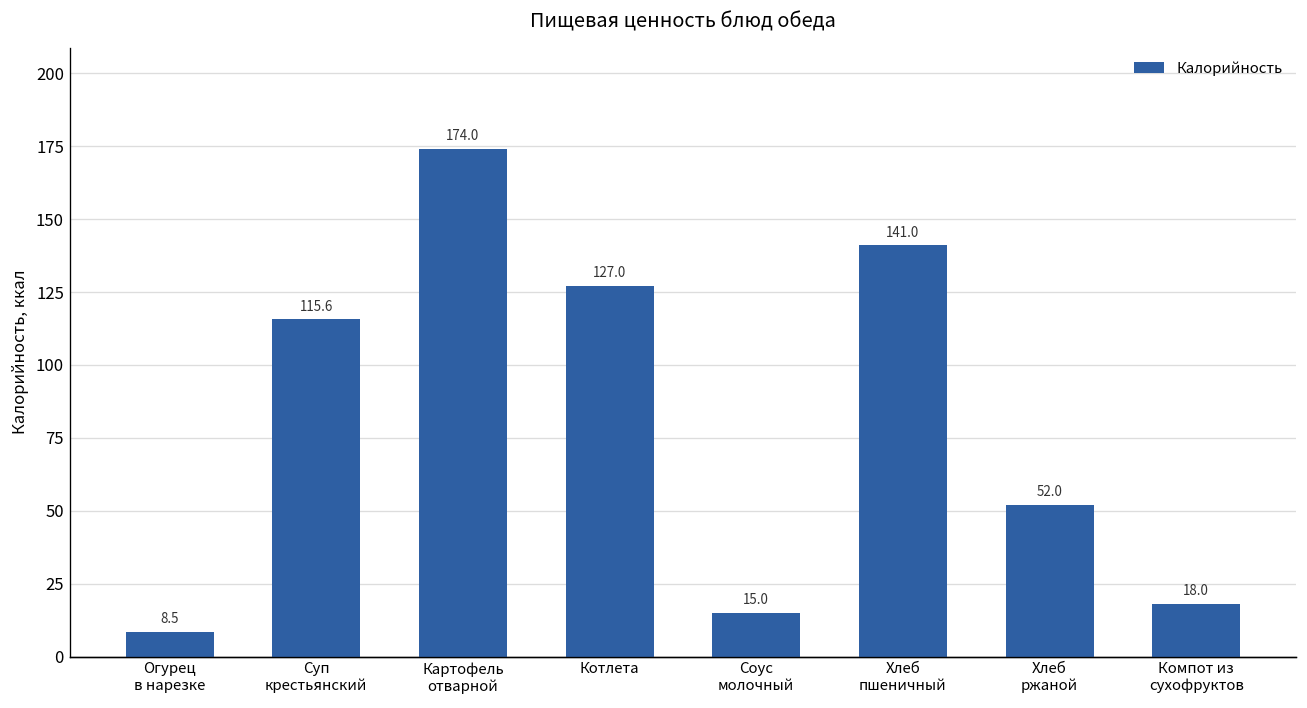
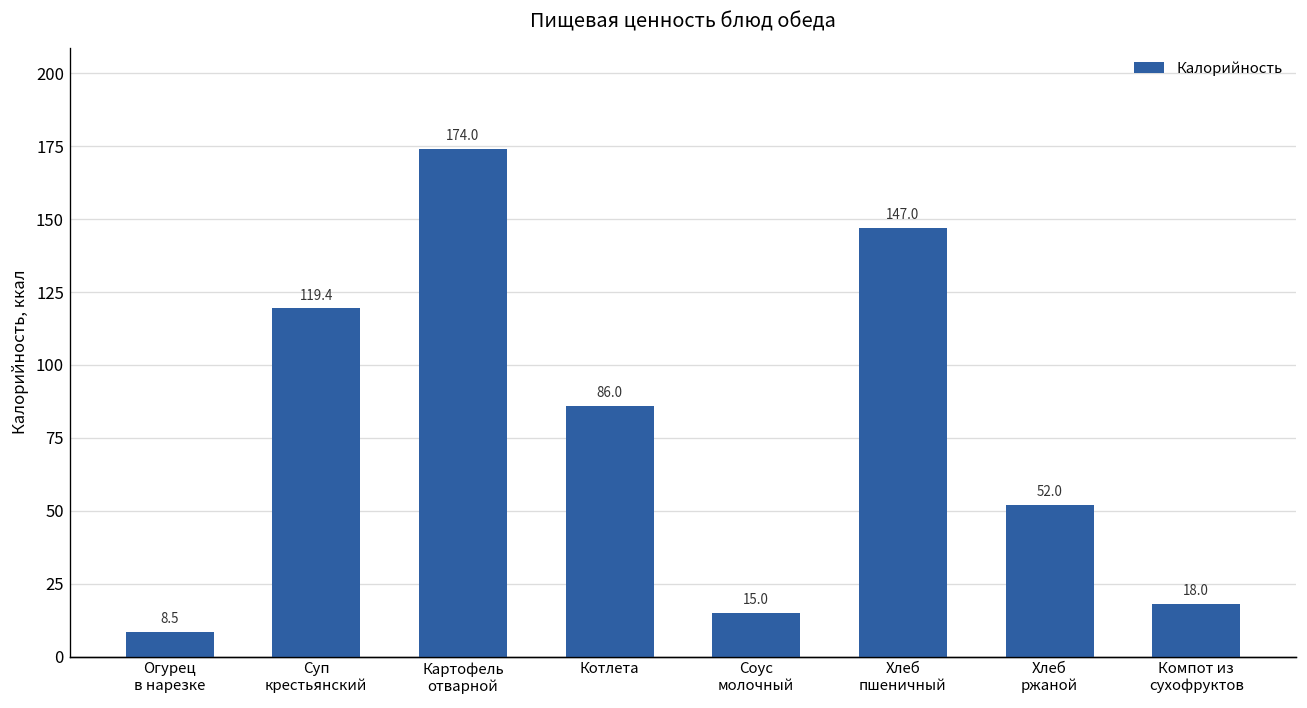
Калорийность, Суп крестьянский: 115.6 -> 119.4
Калорийность, Котлета: 127.0 -> 86.0
Калорийность, Хлеб пшеничный: 141.0 -> 147.0
